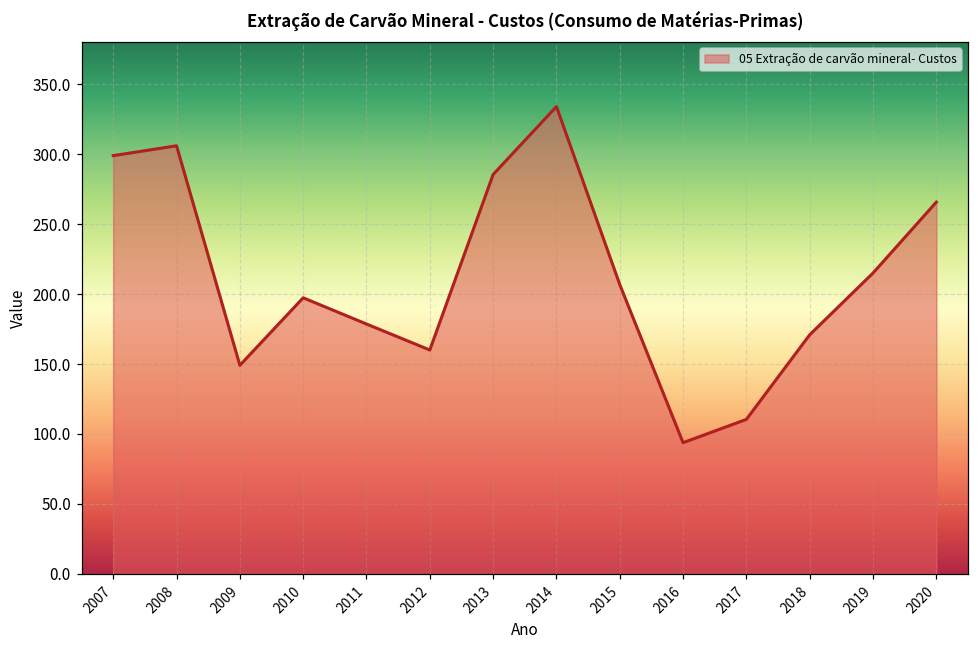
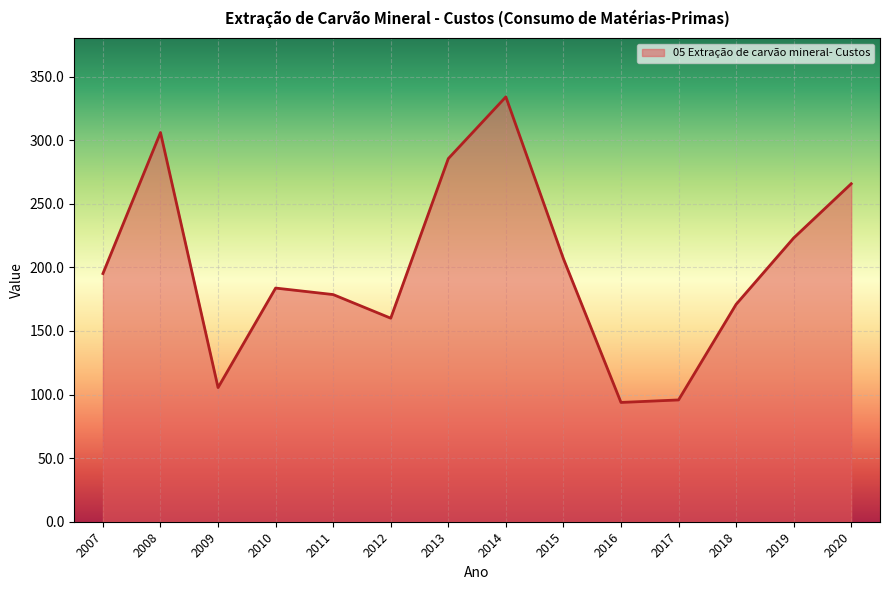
2007: 299 -> 195
2009: 149 -> 105
2010: 197 -> 184
2017: 110 -> 96
2019: 215 -> 223
